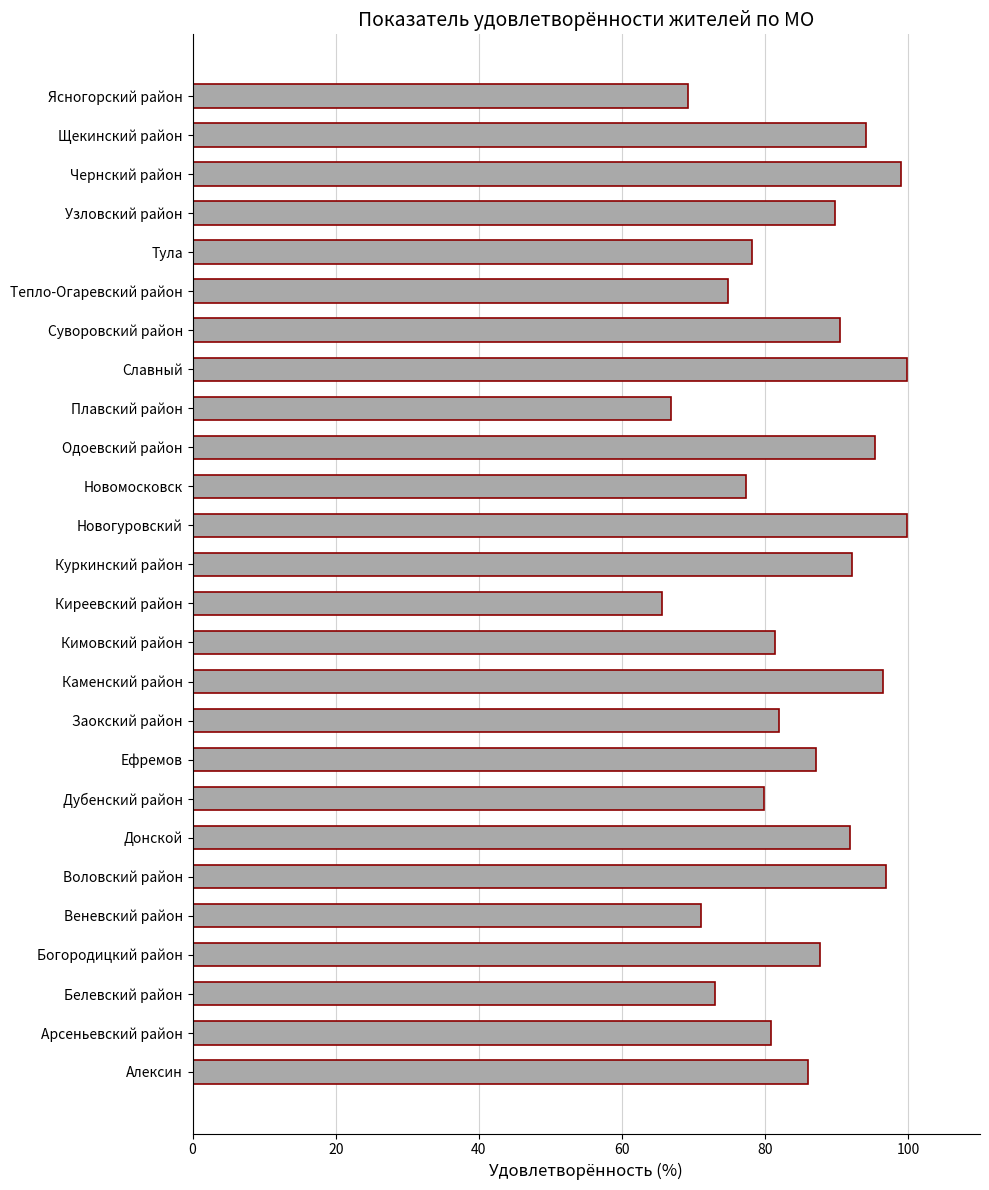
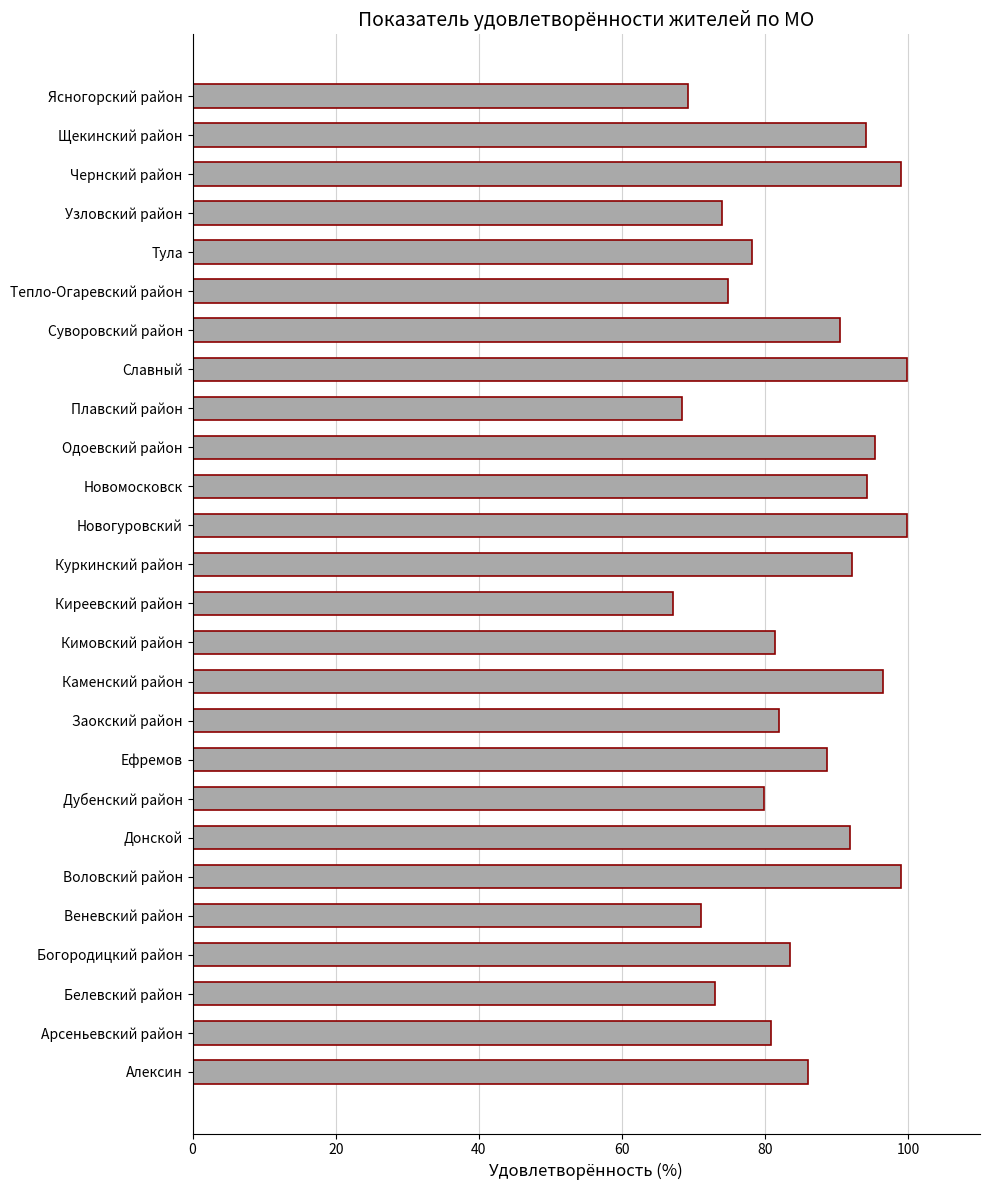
Узловский район: 90 -> 74
Плавский район: 67 -> 68
Новомосковск: 77 -> 94
Киреевский район: 66 -> 67
Ефремов: 87 -> 89
Воловский район: 97 -> 99
Богородицкий район: 88 -> 83
